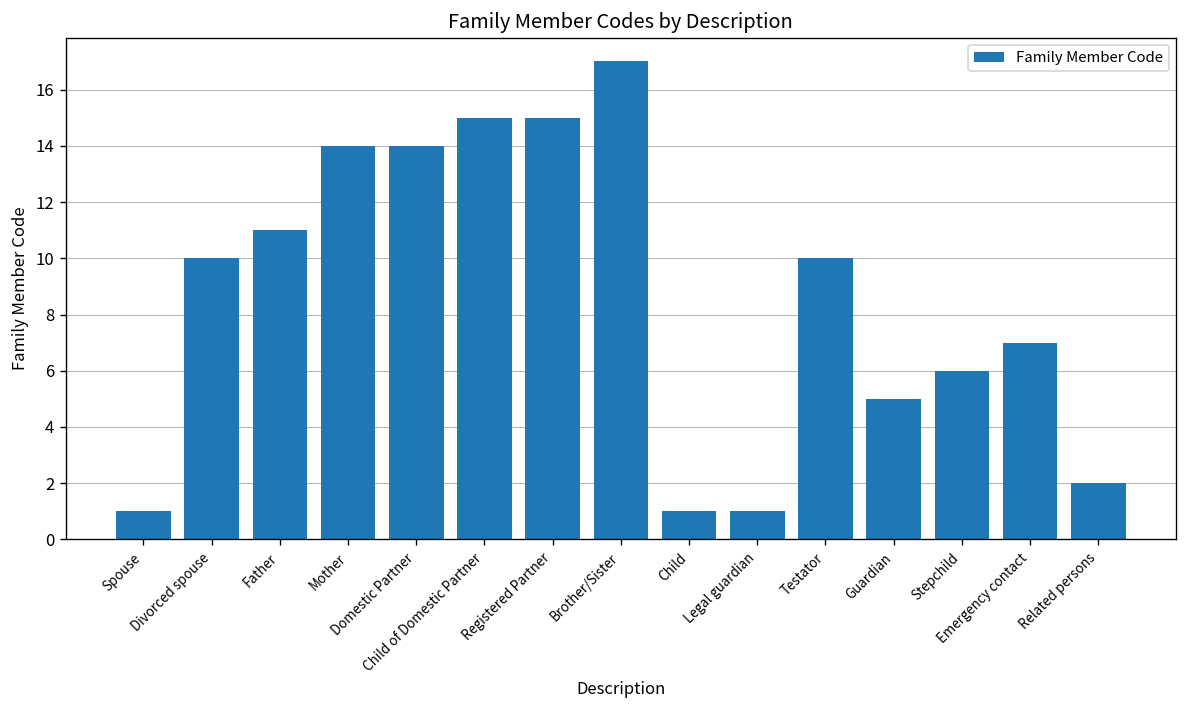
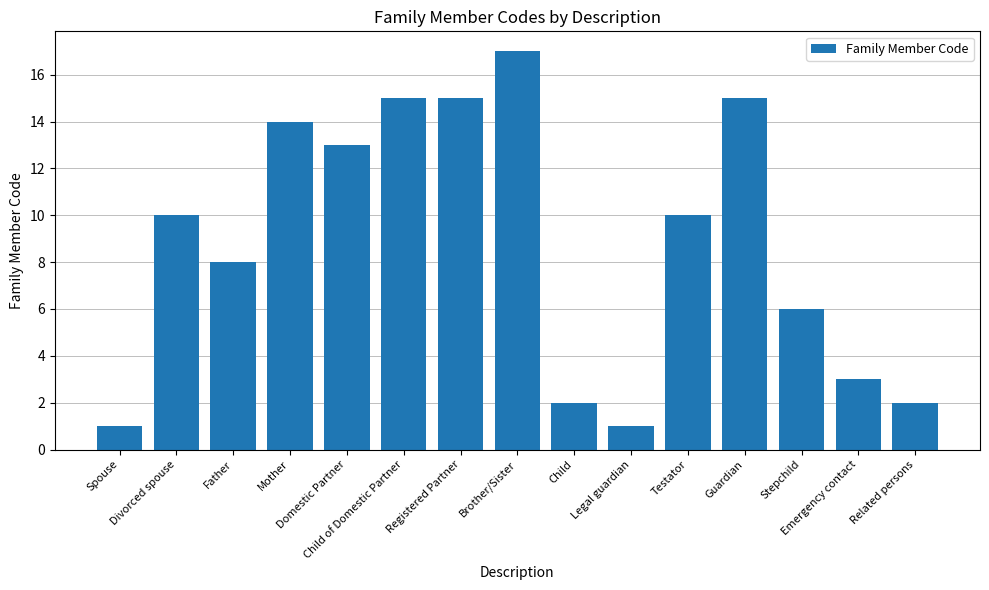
Father: 11 -> 8
Domestic Partner: 14 -> 13
Child: 1 -> 2
Guardian: 5 -> 15
Emergency contact: 7 -> 3
